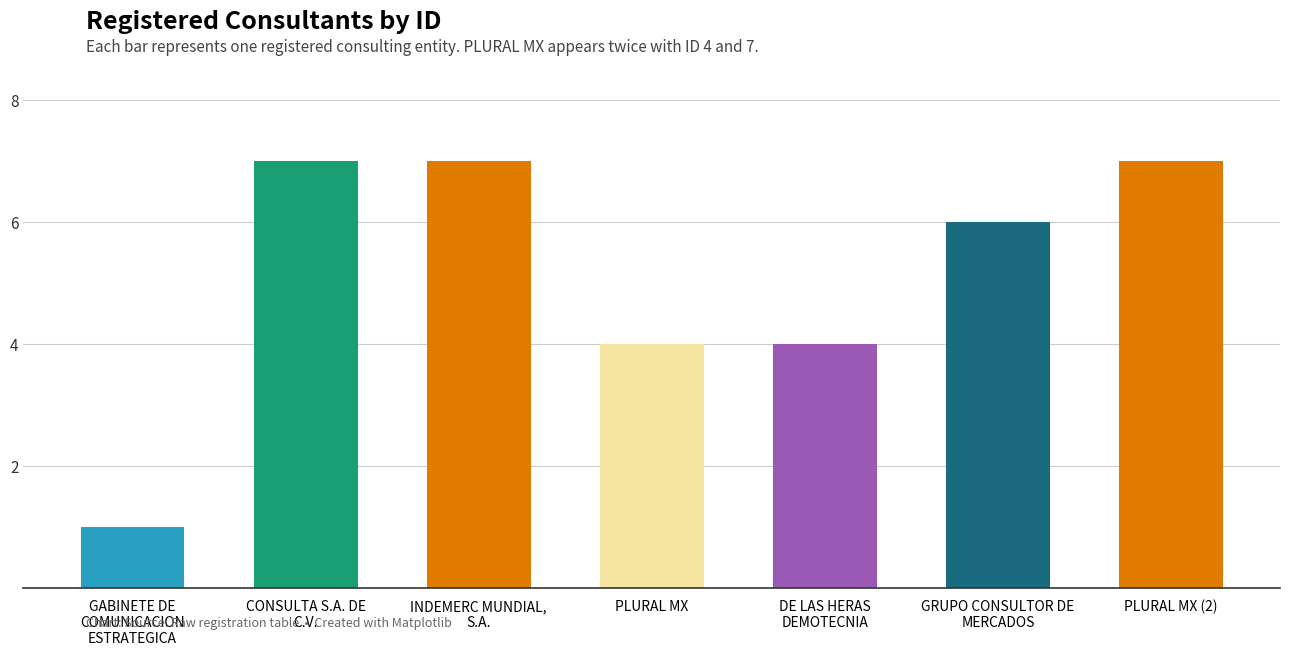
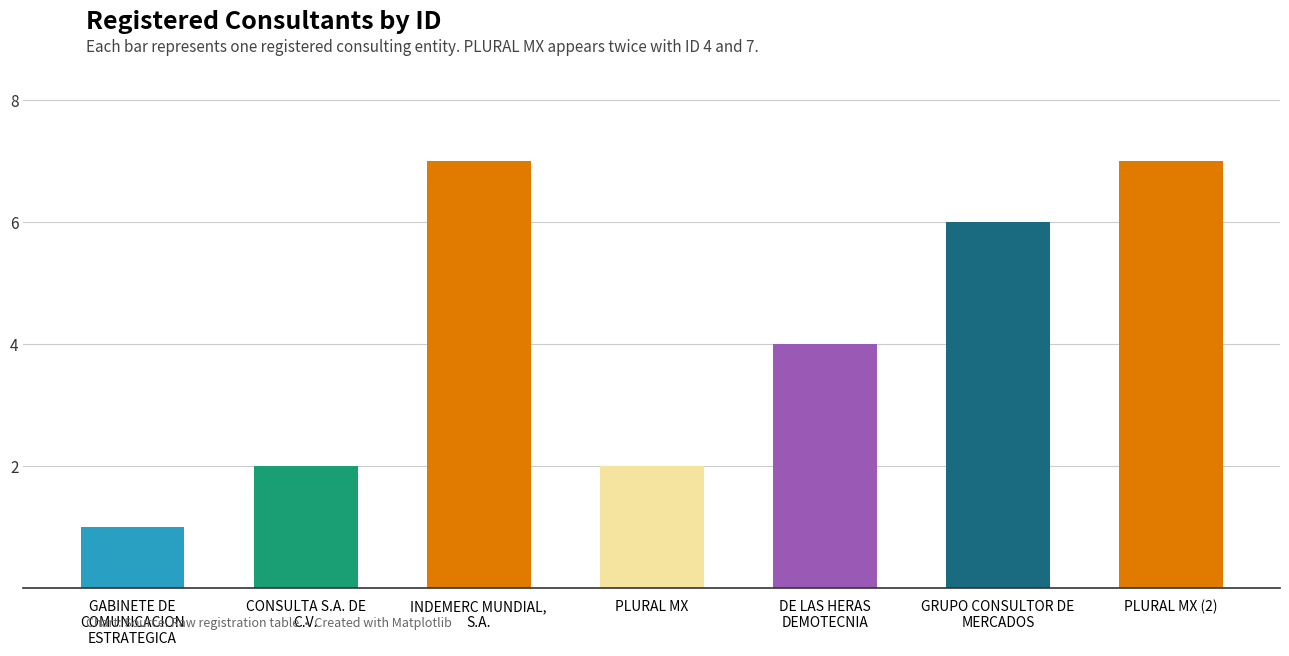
CONSULTA S.A. DE C.V.: 7 -> 2
PLURAL MX: 4 -> 2
